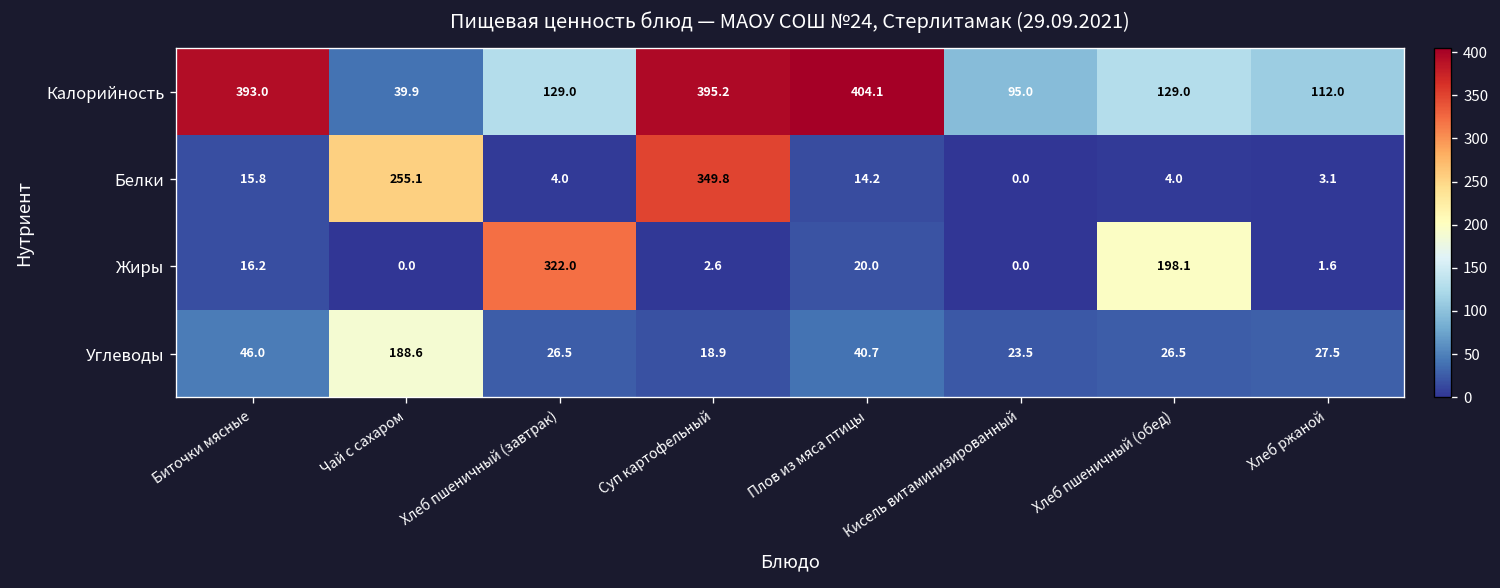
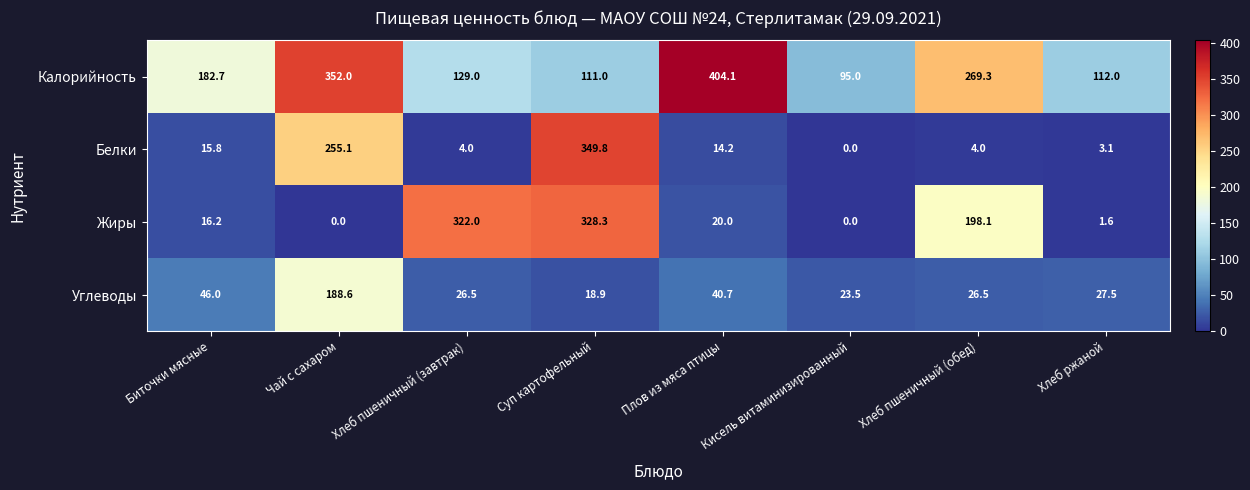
Калорийность, Биточки мясные: 393.0 -> 182.7
Калорийность, Чай с сахаром: 39.9 -> 352.0
Калорийность, Суп картофельный: 395.2 -> 111.0
Калорийность, Хлеб пшеничный (обед): 129.0 -> 269.3
Жиры, Суп картофельный: 2.6 -> 328.3
